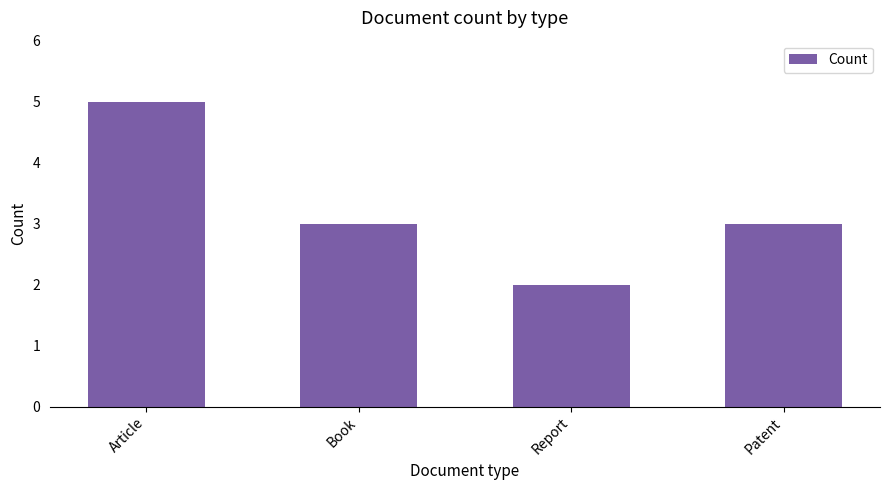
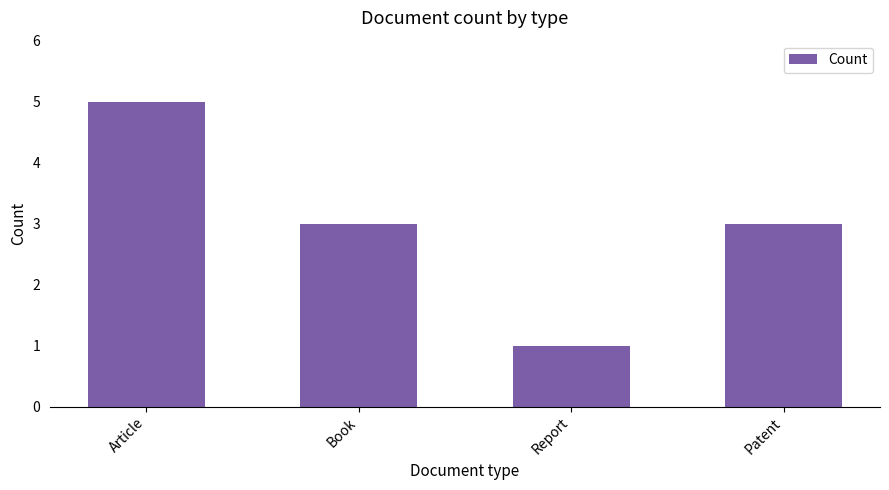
Report: 2 -> 1
